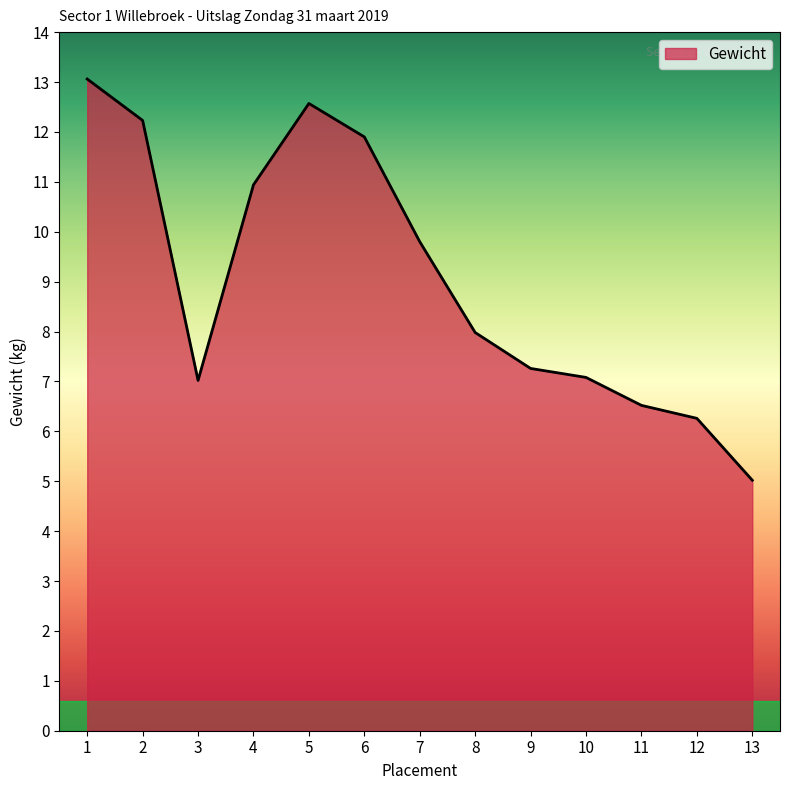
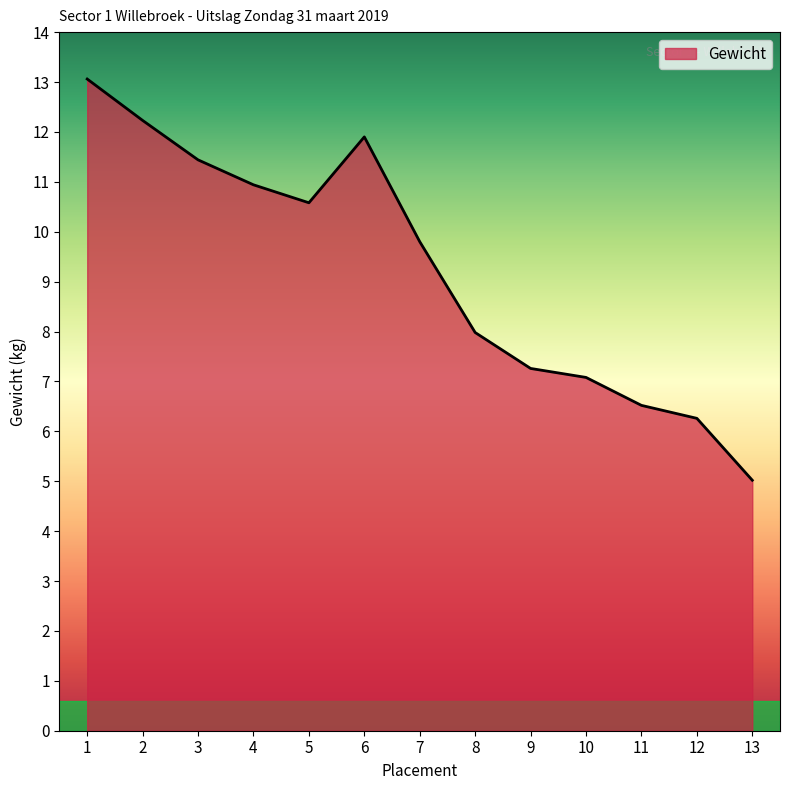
3: 7.0 -> 11.4
5: 12.6 -> 10.6
